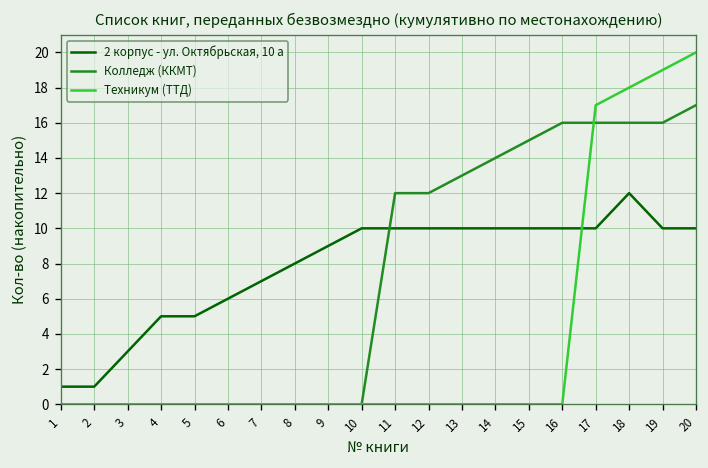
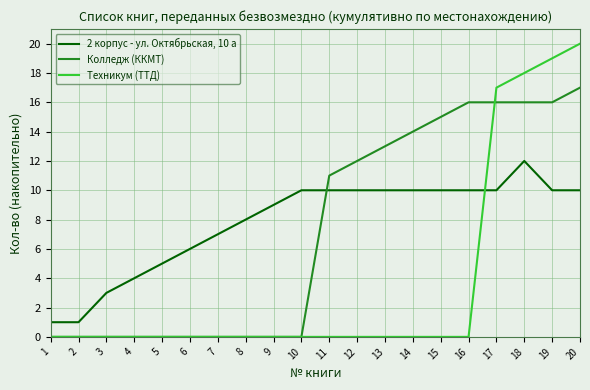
2 корпус - ул. Октябрьская, 10 а, 4: 5 -> 4
Колледж (ККМТ), 11: 12 -> 11
